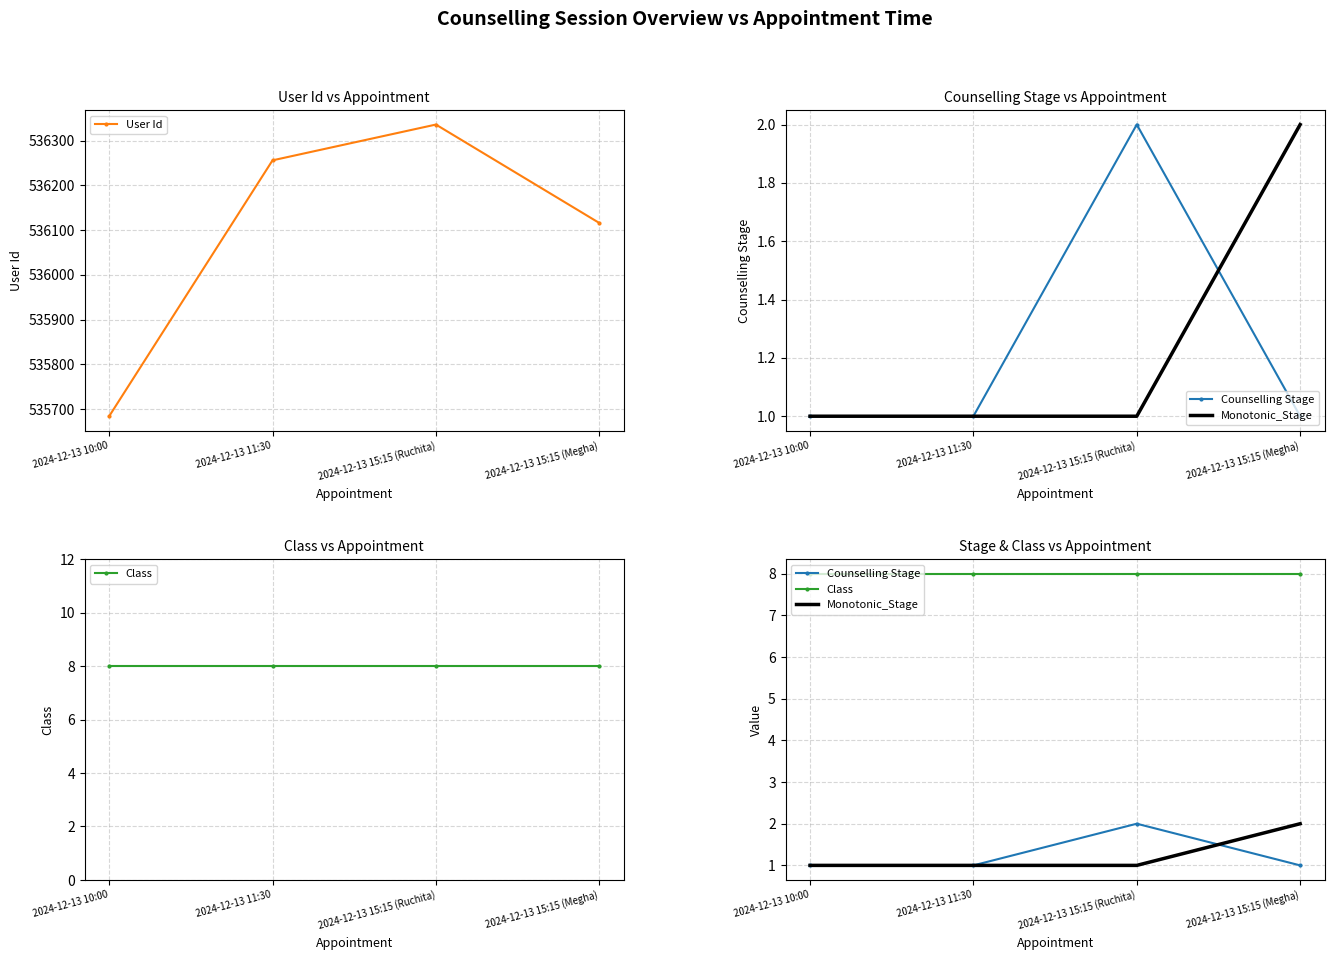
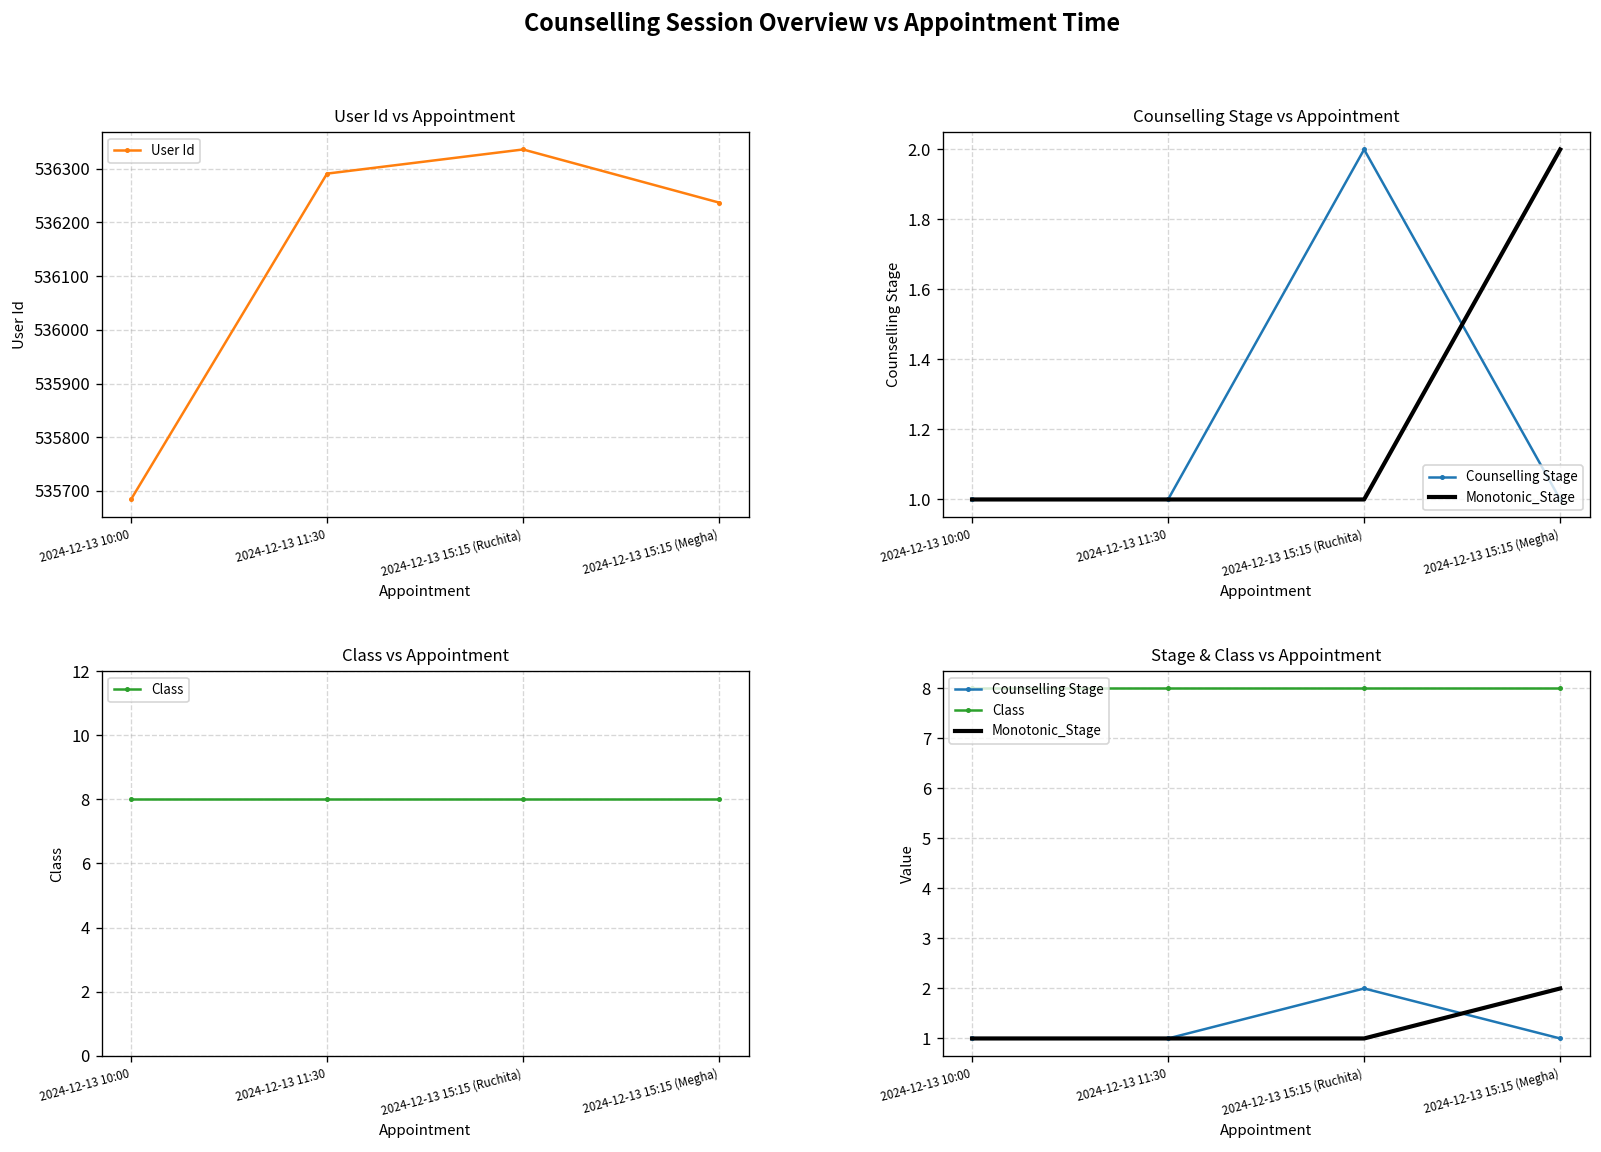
User Id vs Appointment, 2024-12-13 11:30: 536260 -> 536290
User Id vs Appointment, 2024-12-13 15:15 (Megha): 536120 -> 536240
